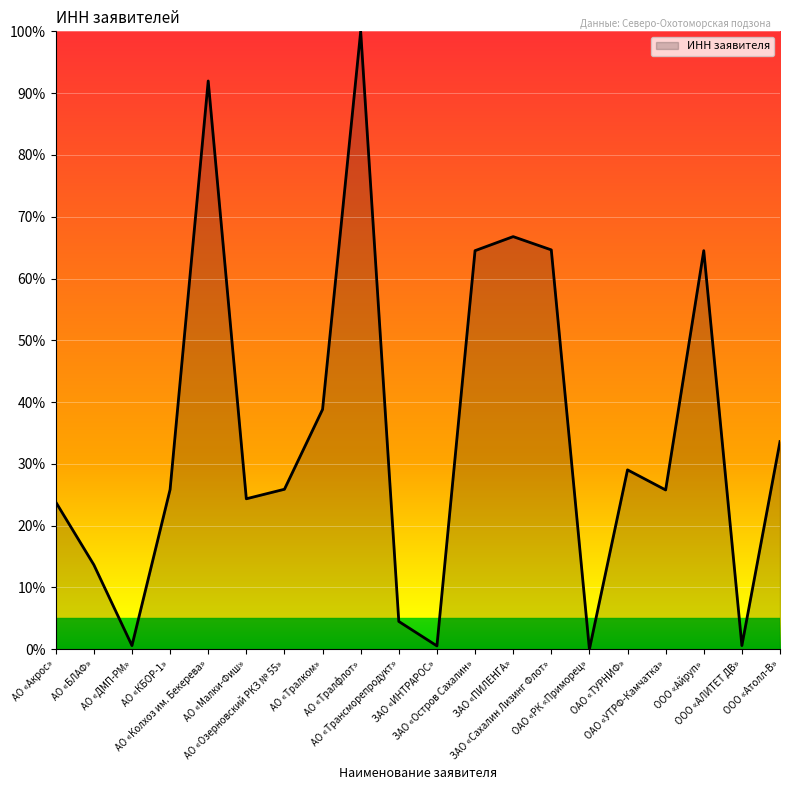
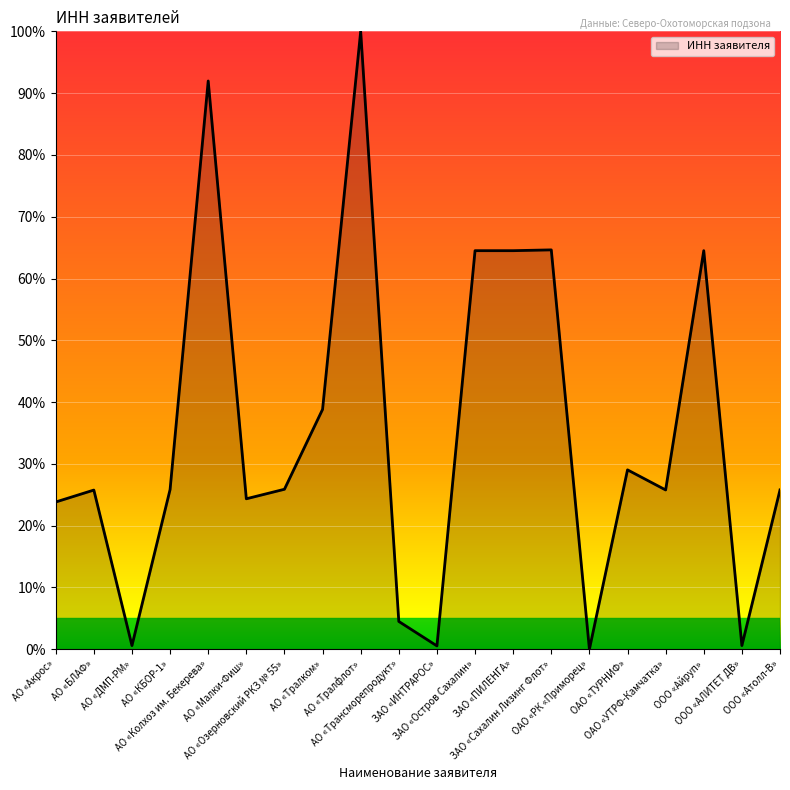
АО «БЛАФ»: 14% -> 26%
ЗАО «ПИЛЕНГА»: 67% -> 65%
ООО «Атолл-В»: 34% -> 26%
